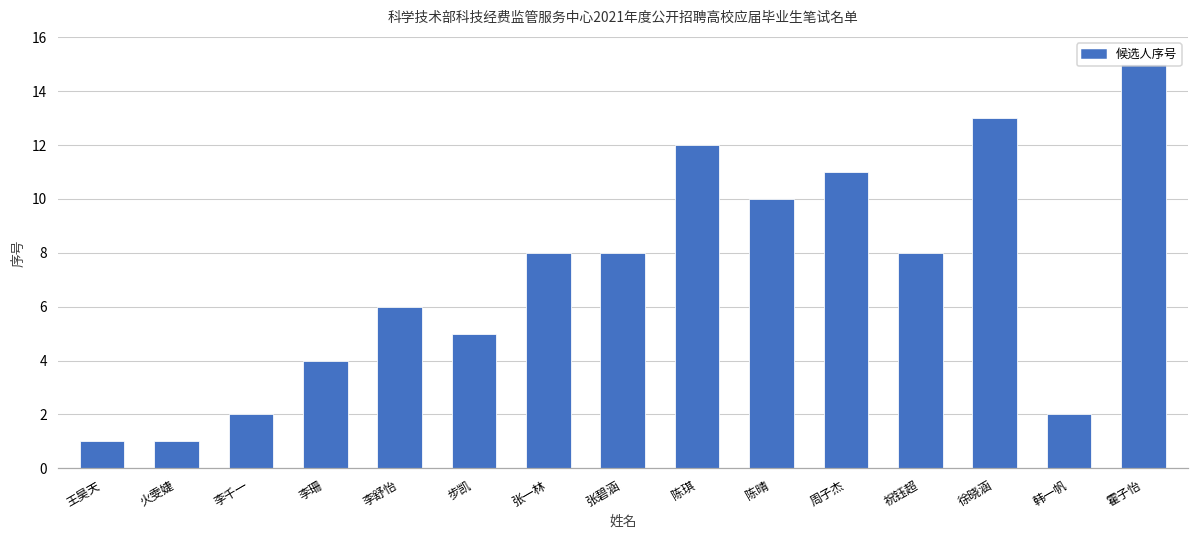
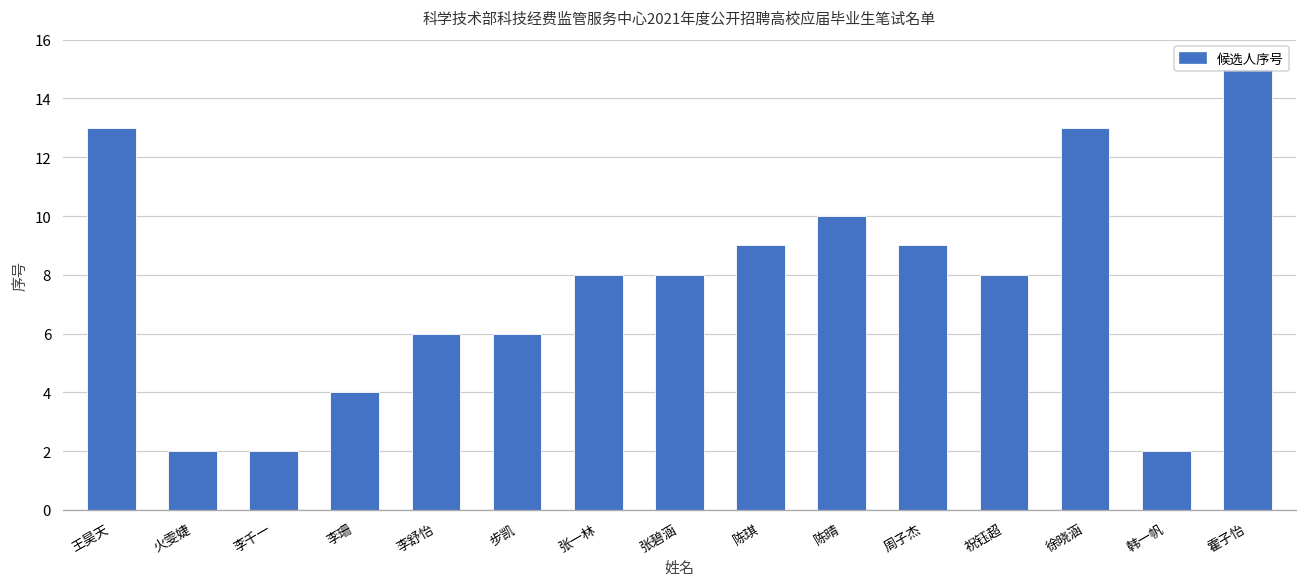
王昊天: 1 -> 13
火雯婕: 1 -> 2
步凯: 5 -> 6
陈琪: 12 -> 9
周子杰: 11 -> 9
